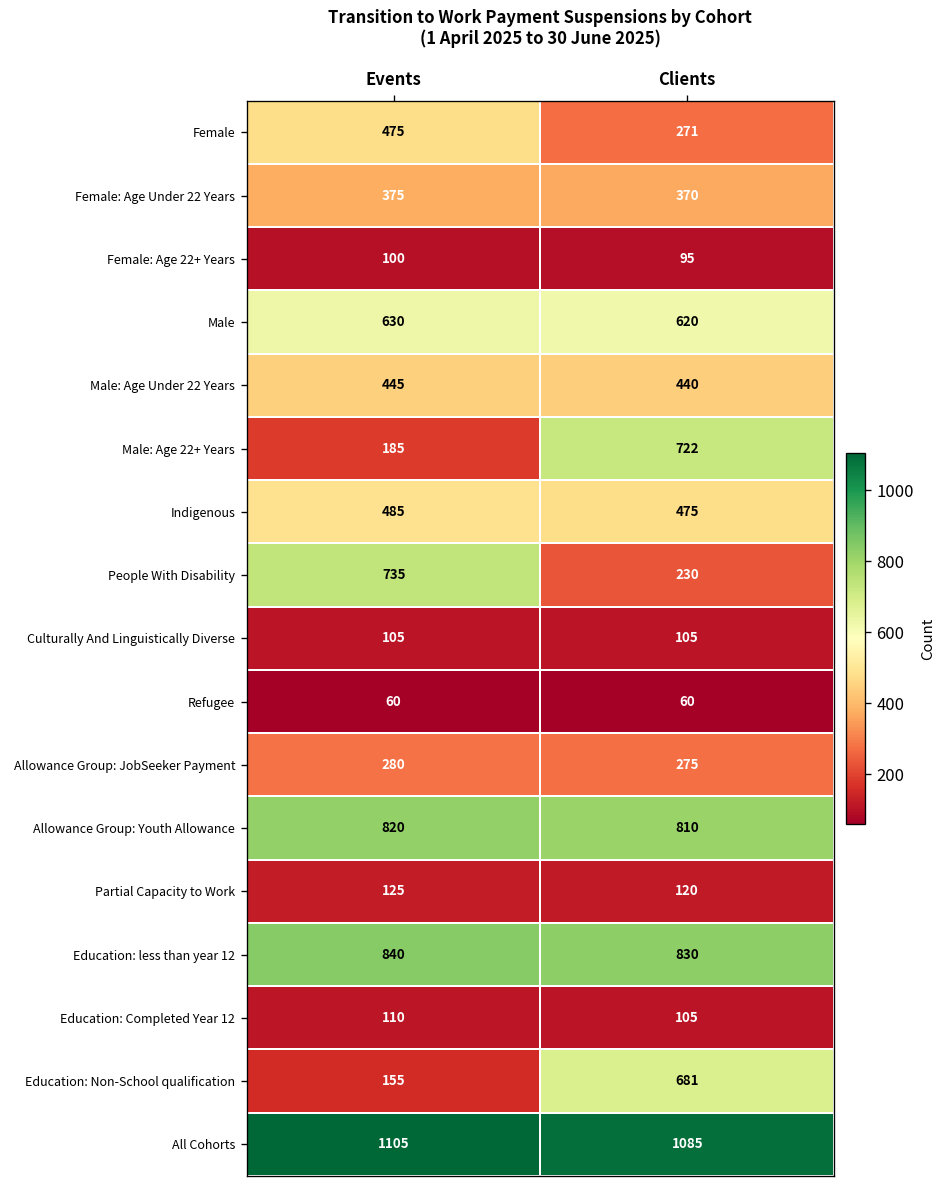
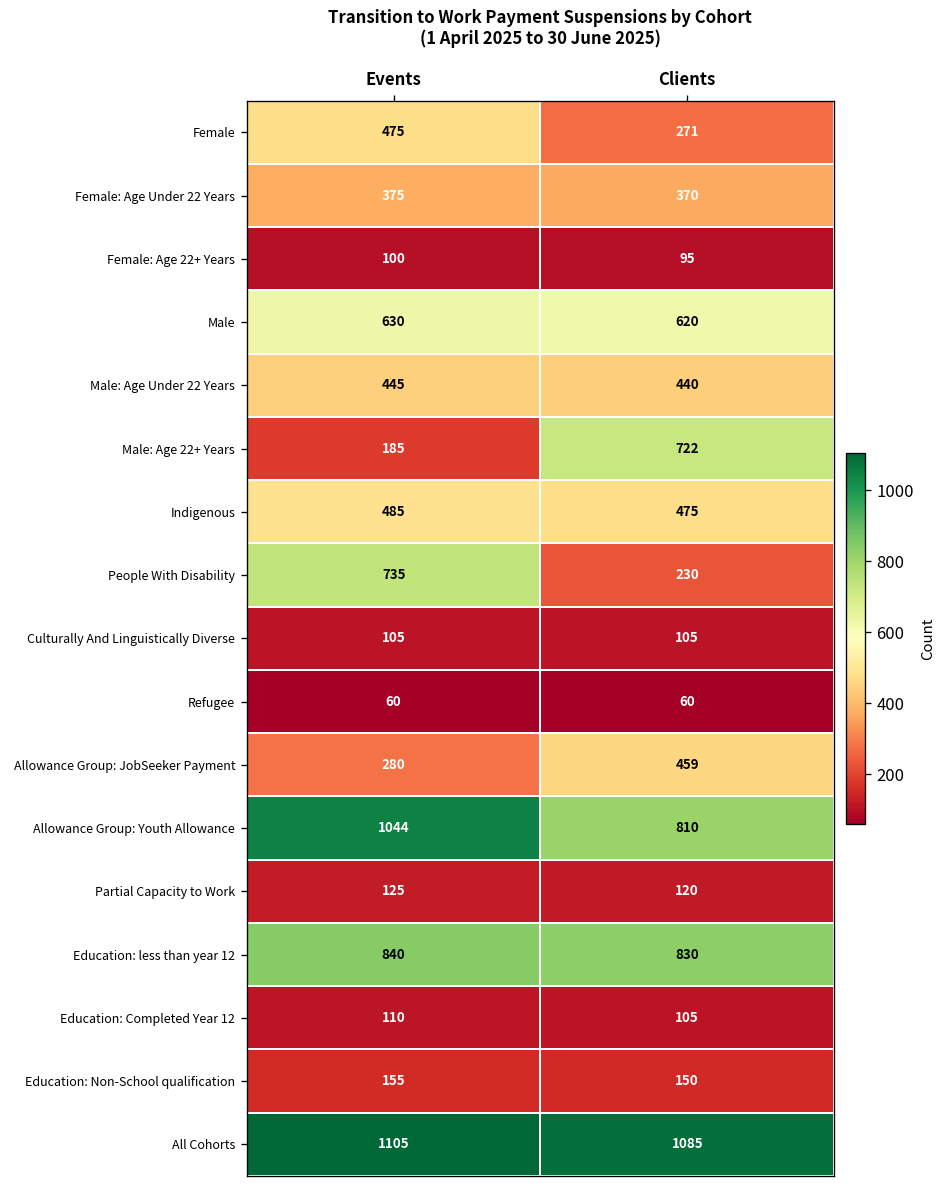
Allowance Group: JobSeeker Payment, Clients: 275 -> 459
Allowance Group: Youth Allowance, Events: 820 -> 1044
Education: Non-School qualification, Clients: 681 -> 150
